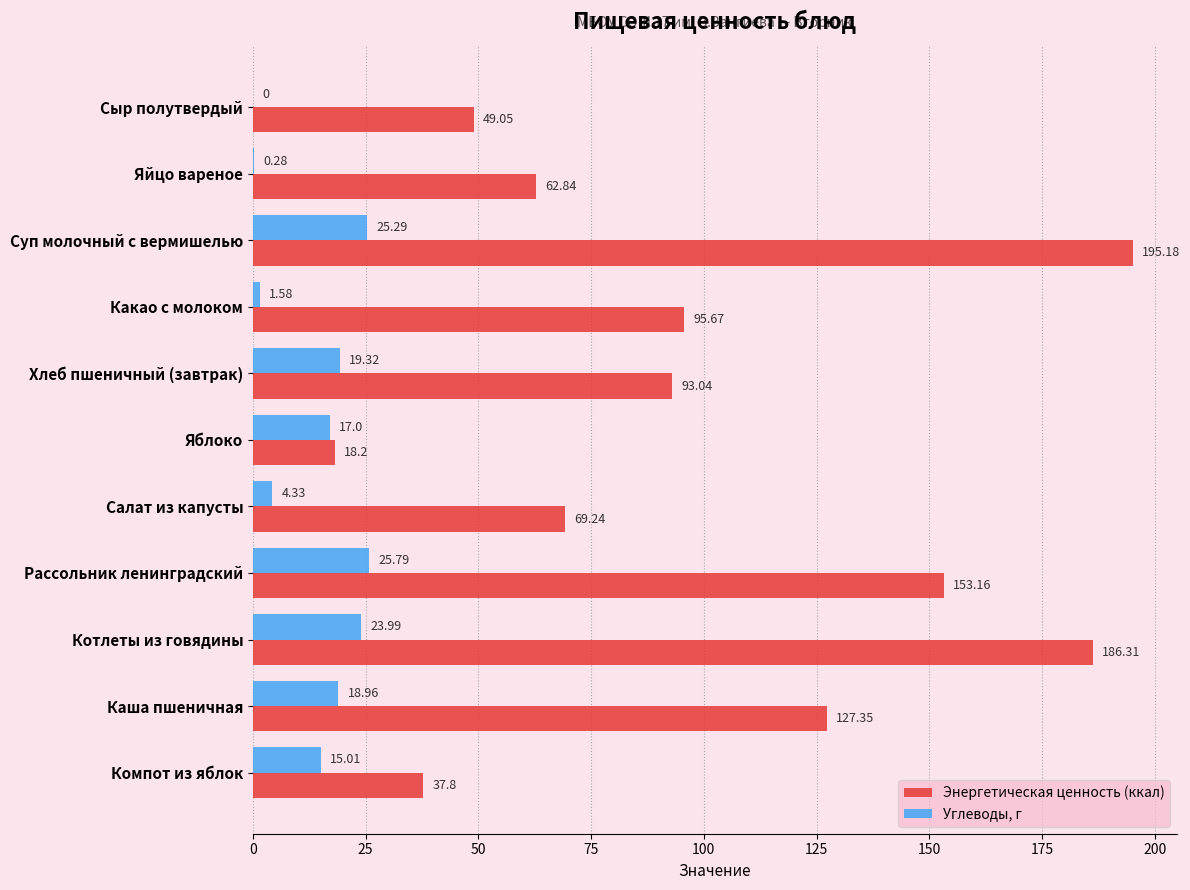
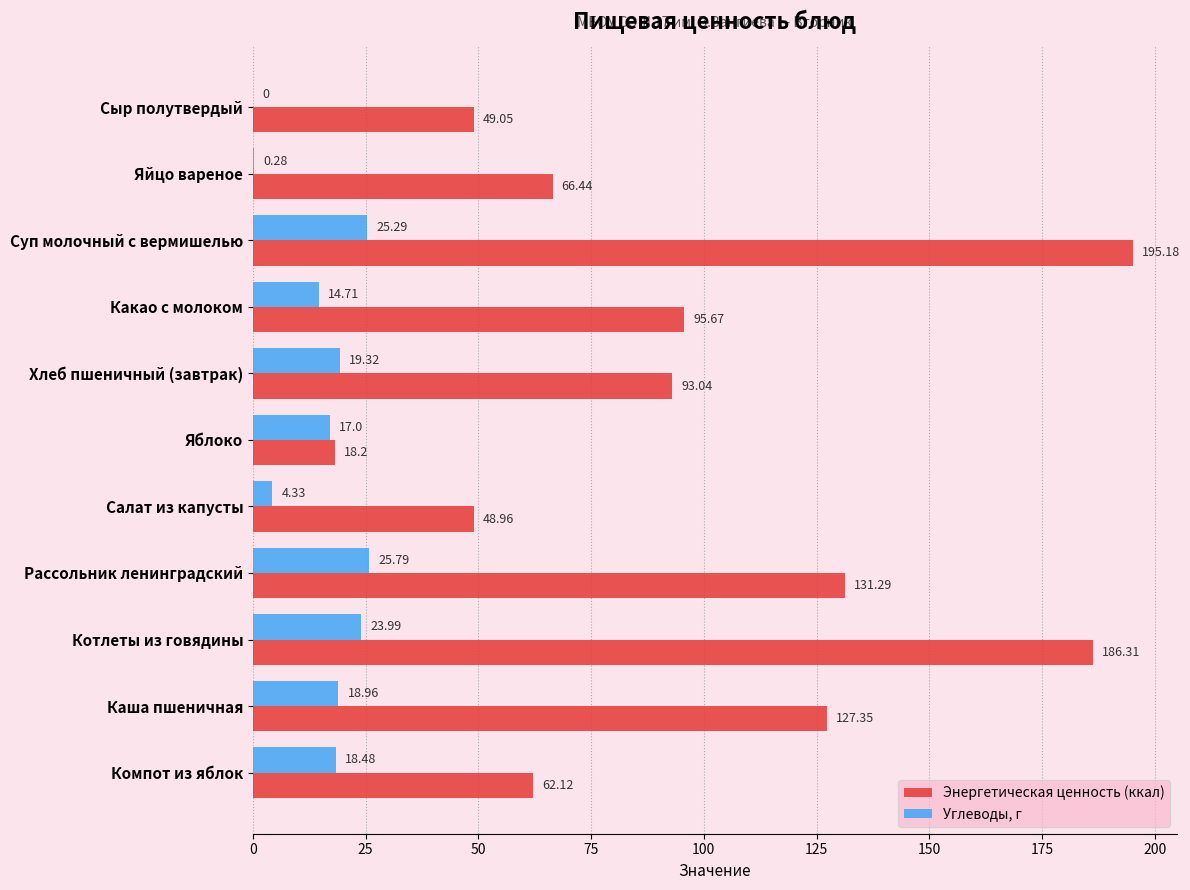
Энергетическая ценность (ккал), Яйцо вареное: 62.84 -> 66.44
Углеводы, г, Какао с молоком: 1.58 -> 14.71
Энергетическая ценность (ккал), Салат из капусты: 69.24 -> 48.96
Энергетическая ценность (ккал), Рассольник ленинградский: 153.16 -> 131.29
Углеводы, г, Компот из яблок: 15.01 -> 18.48
Энергетическая ценность (ккал), Компот из яблок: 37.8 -> 62.12
